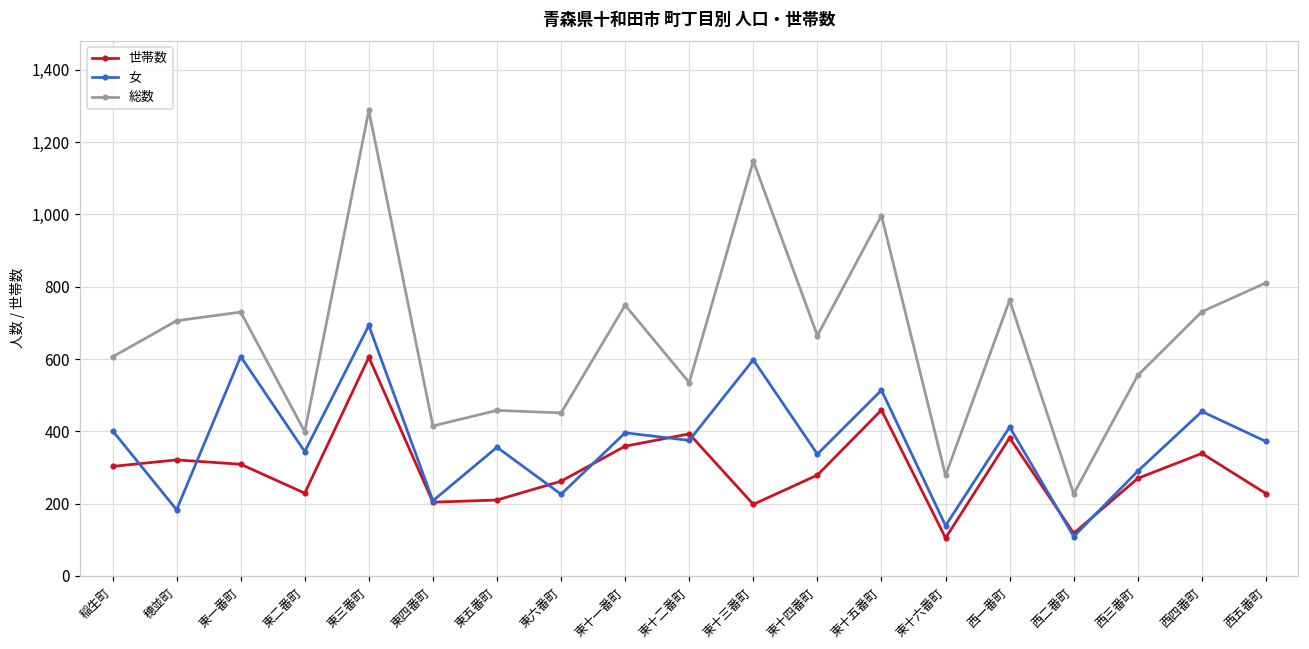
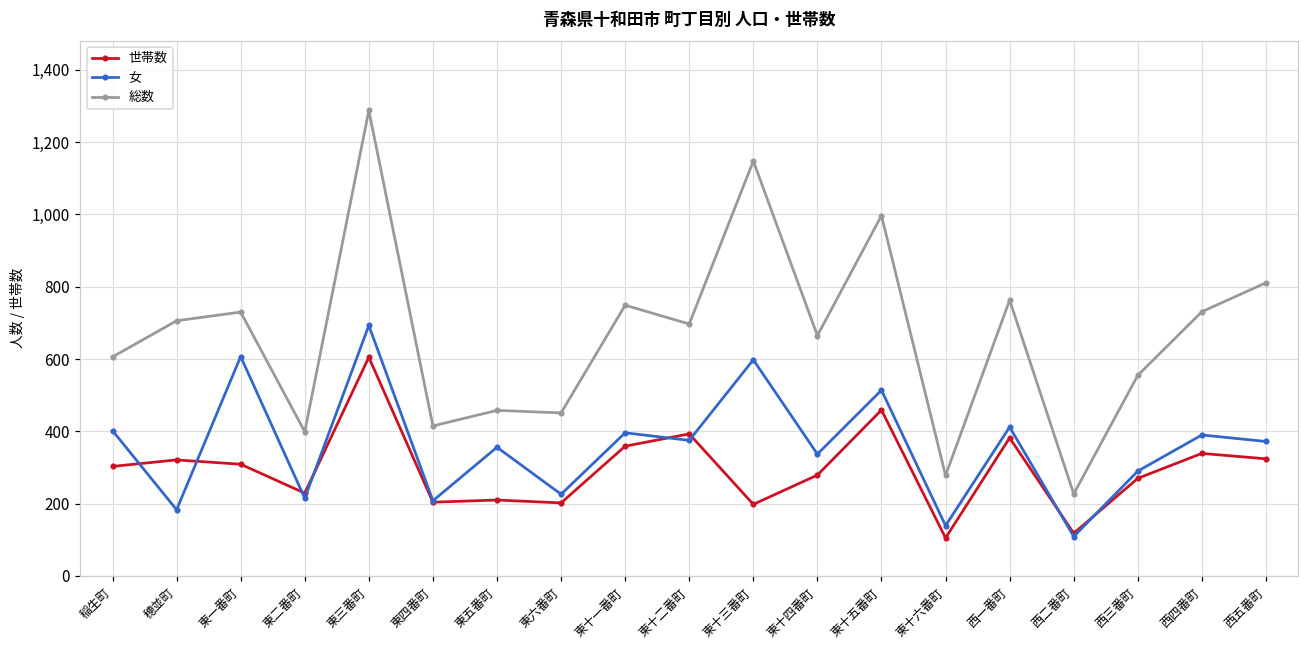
女, 東二番町: 340 -> 220
世帯数, 東六番町: 260 -> 200
総数, 東十二番町: 540 -> 700
女, 西四番町: 460 -> 390
世帯数, 西五番町: 230 -> 320
